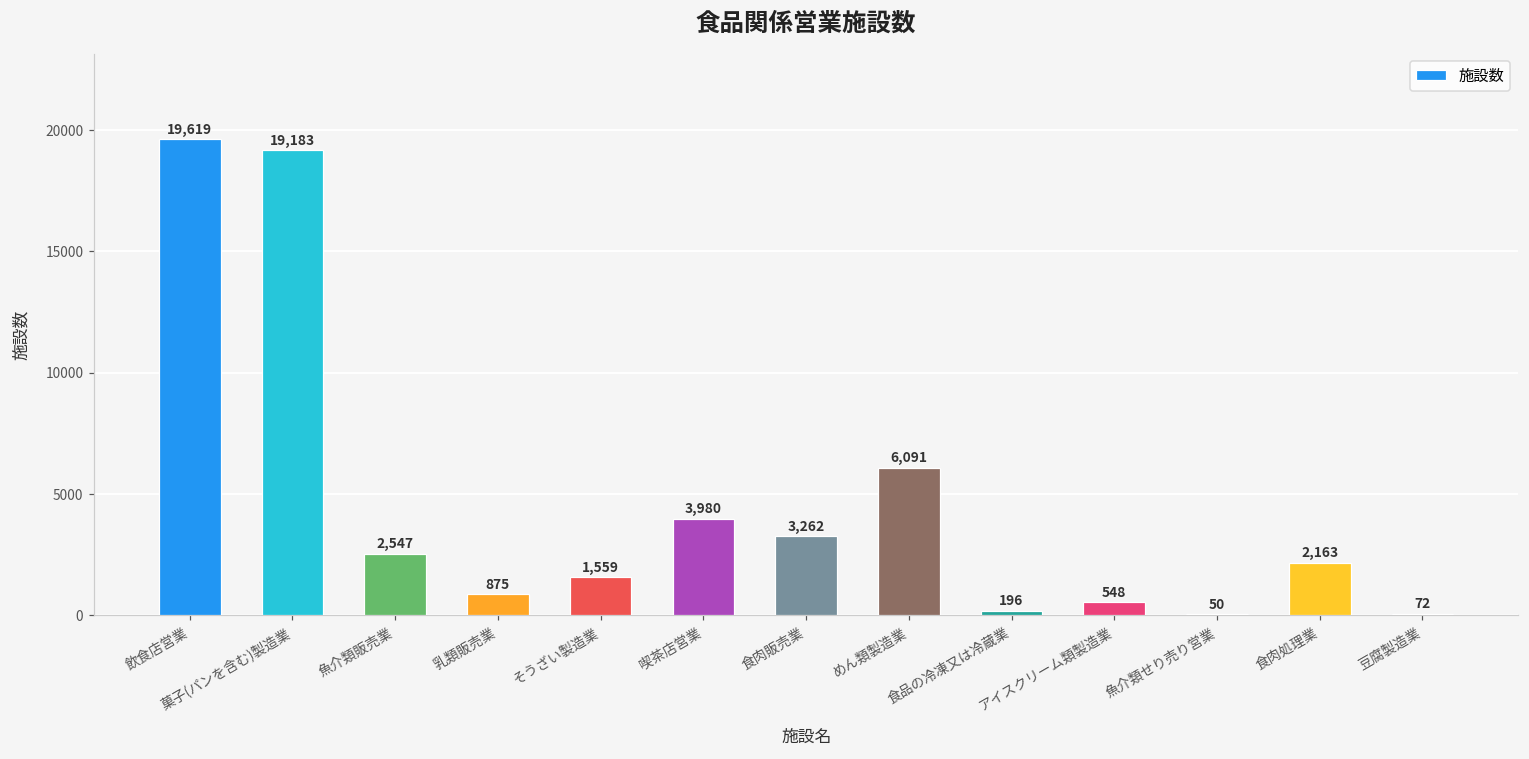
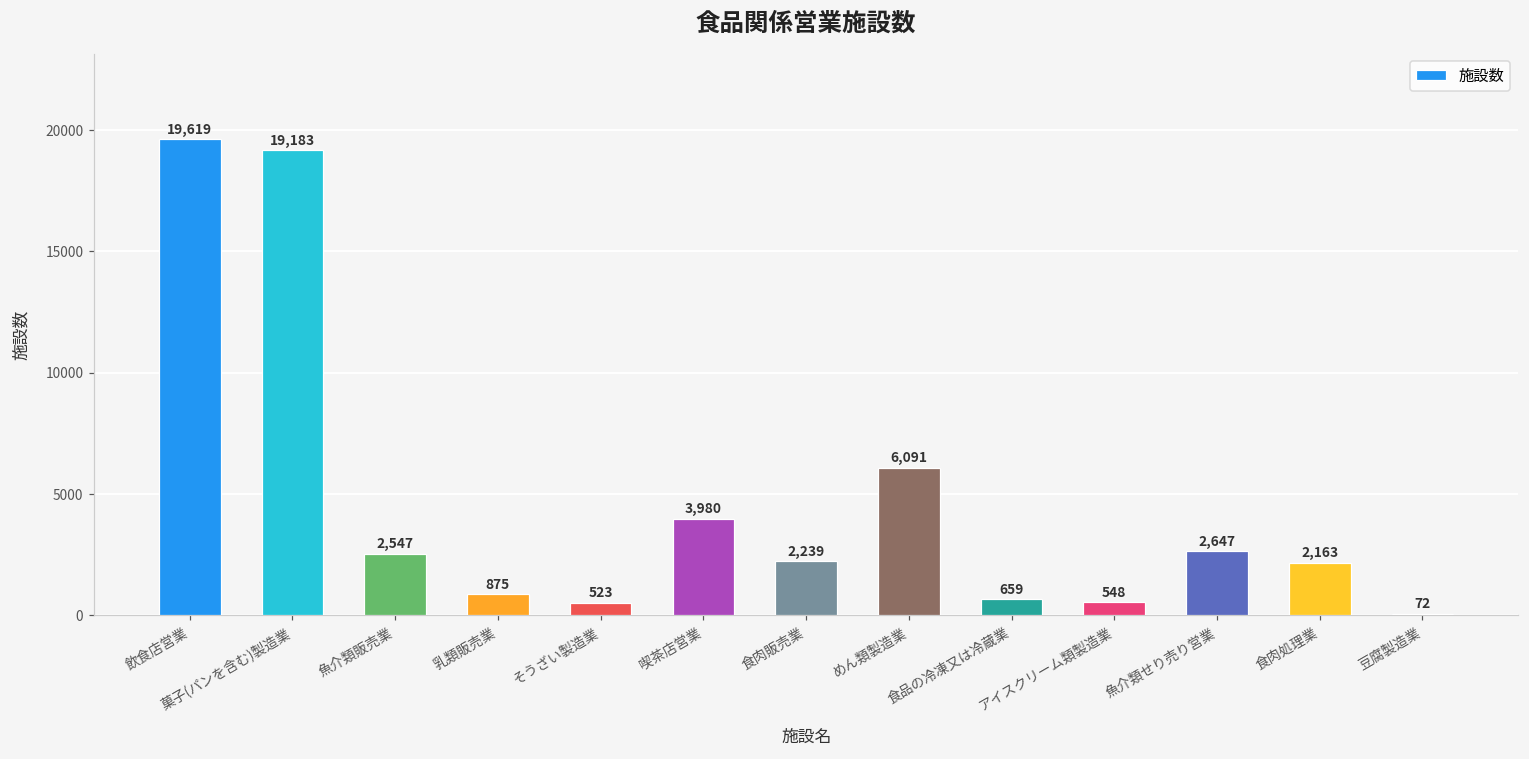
そうざい製造業: 1,559 -> 523
食肉販売業: 3,262 -> 2,239
食品の冷凍又は冷蔵業: 196 -> 659
魚介類せり売り営業: 50 -> 2,647
